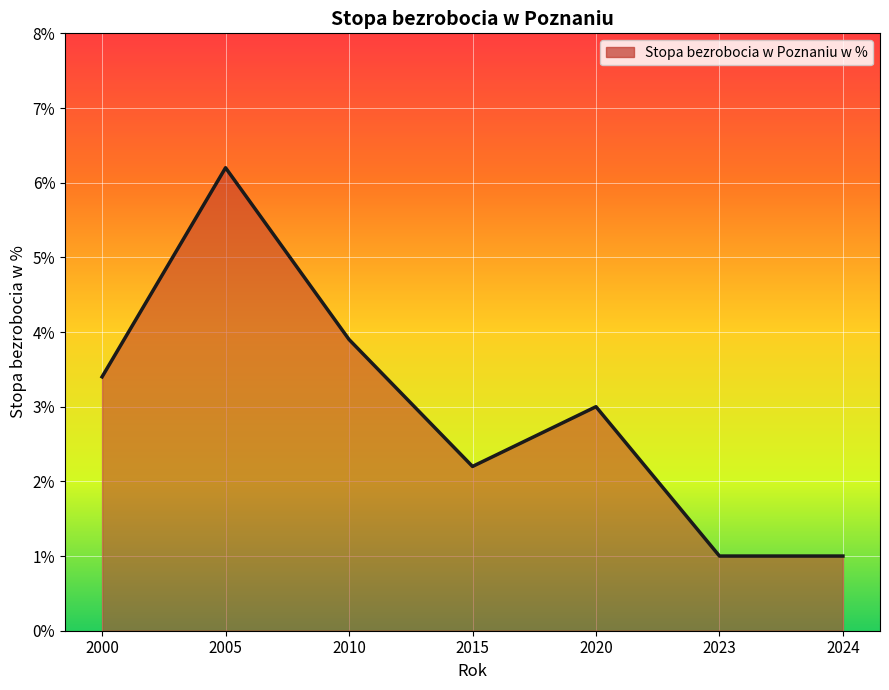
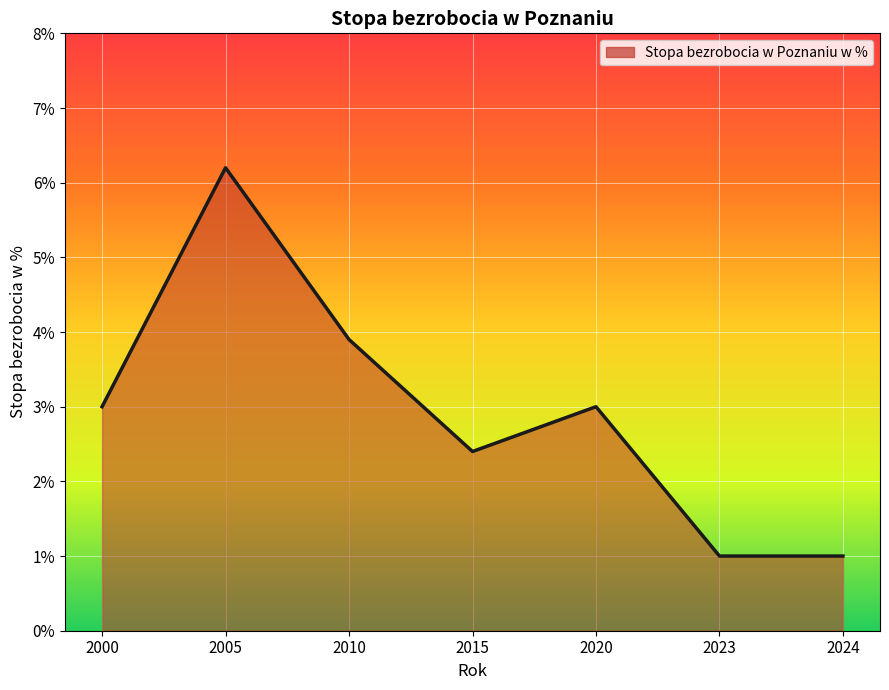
2000: 3.4% -> 3.0%
2015: 2.2% -> 2.4%
